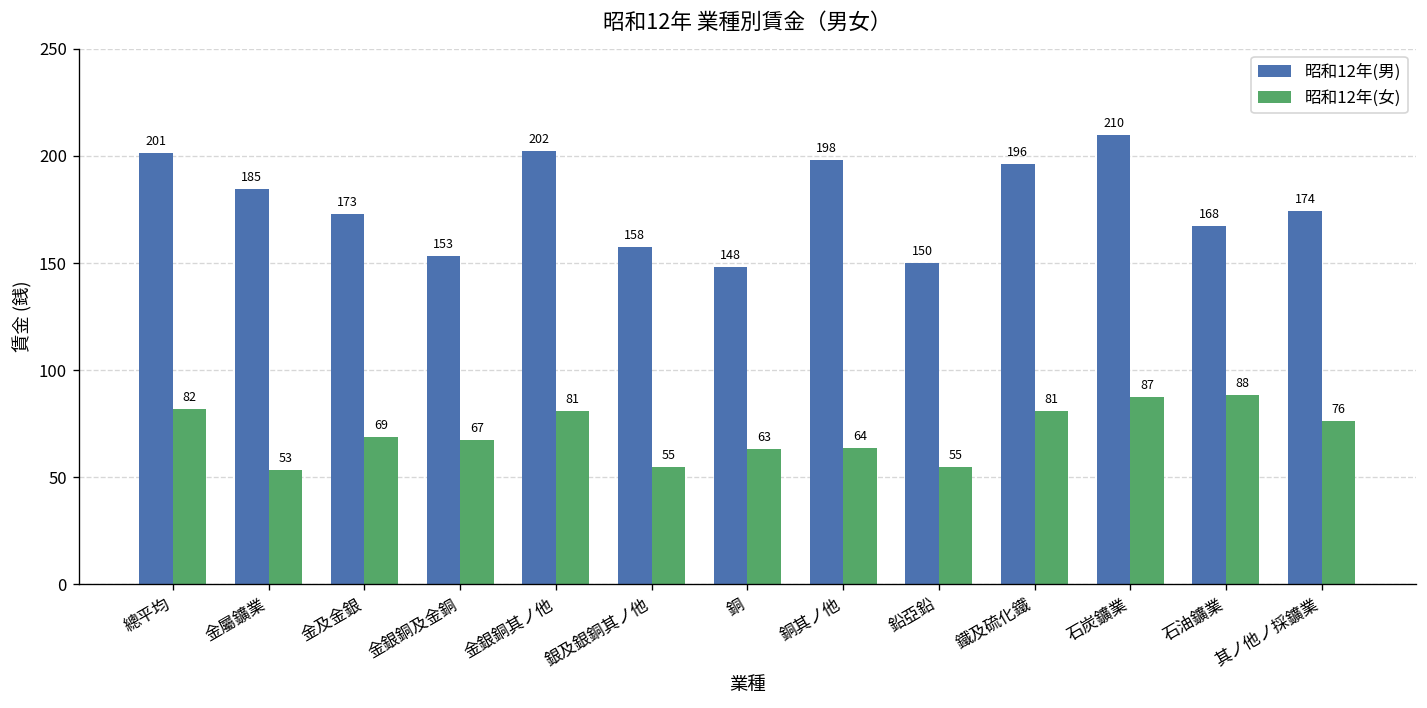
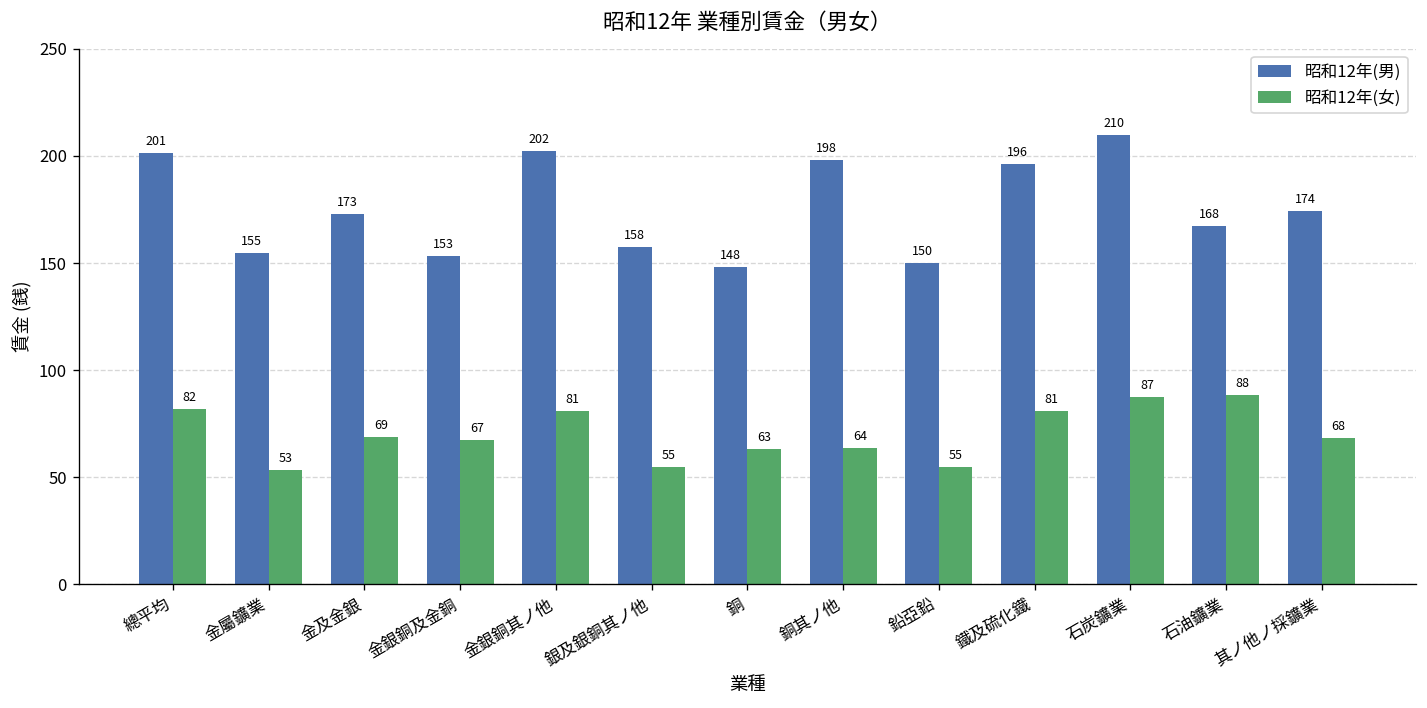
昭和12年(男), 金屬鑛業: 185 -> 155
昭和12年(女), 其ノ他ノ採鑛業: 76 -> 68
